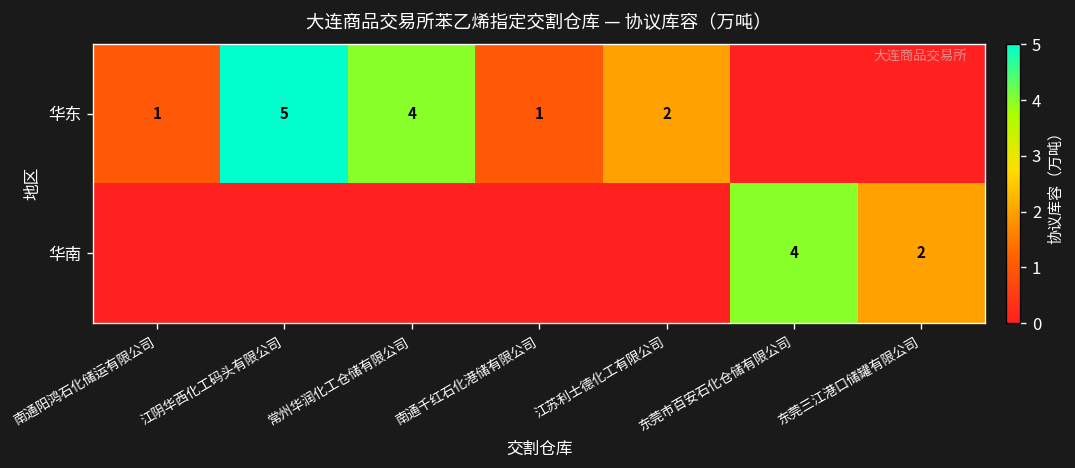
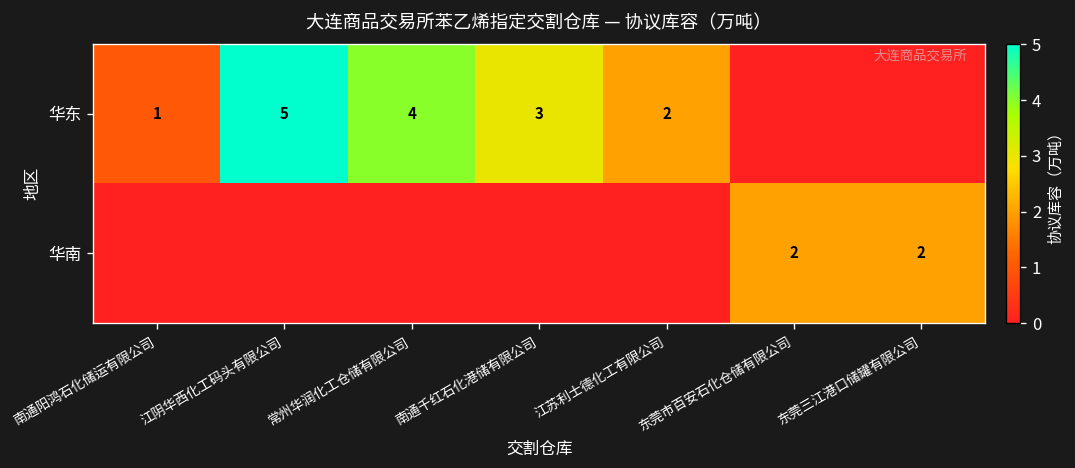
华东, 南通千红石化港储有限公司: 1 -> 3
华南, 东莞市百安石化仓储有限公司: 4 -> 2
